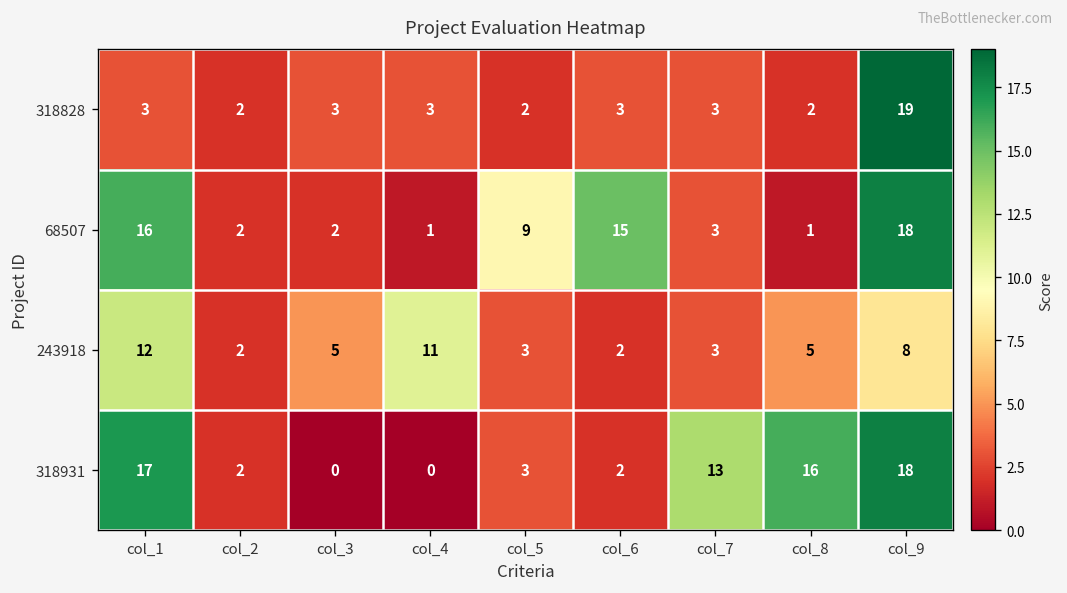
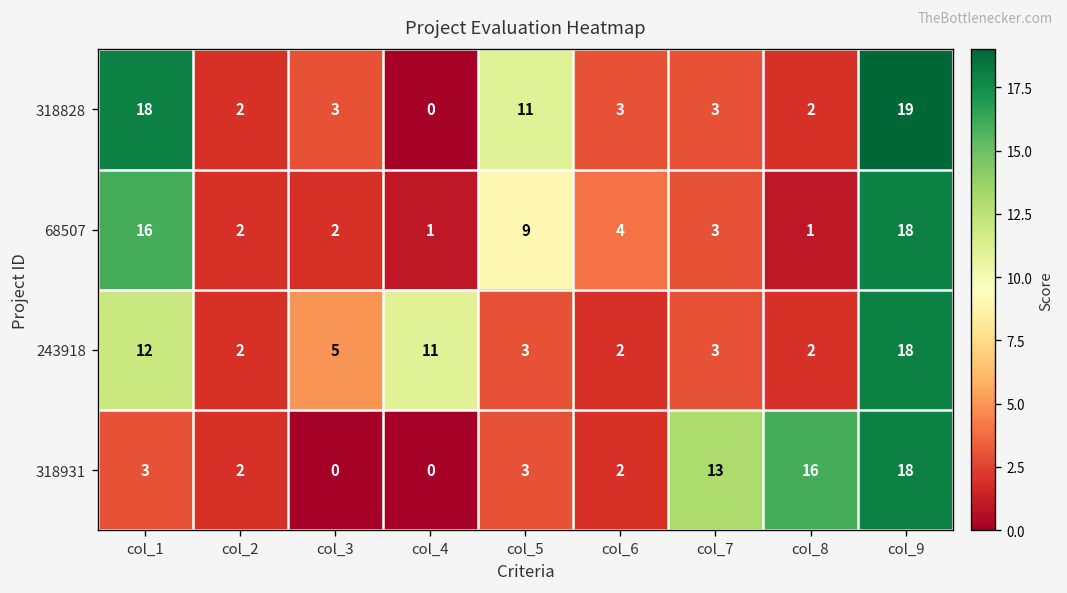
318828, col_1: 3 -> 18
318828, col_4: 3 -> 0
318828, col_5: 2 -> 11
68507, col_6: 15 -> 4
243918, col_8: 5 -> 2
243918, col_9: 8 -> 18
318931, col_1: 17 -> 3
